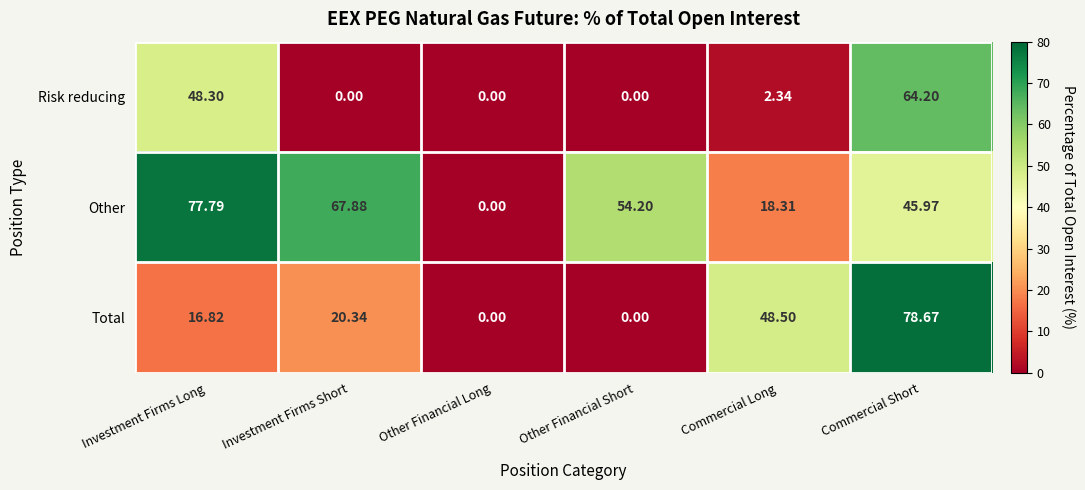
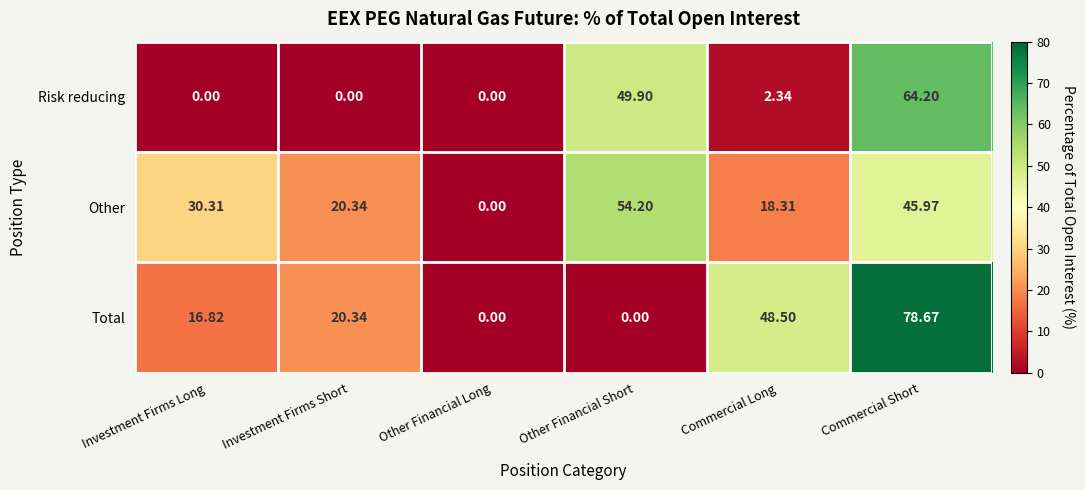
Risk reducing, Investment Firms Long: 48.30 -> 0.00
Risk reducing, Other Financial Short: 0.00 -> 49.90
Other, Investment Firms Long: 77.79 -> 30.31
Other, Investment Firms Short: 67.88 -> 20.34
